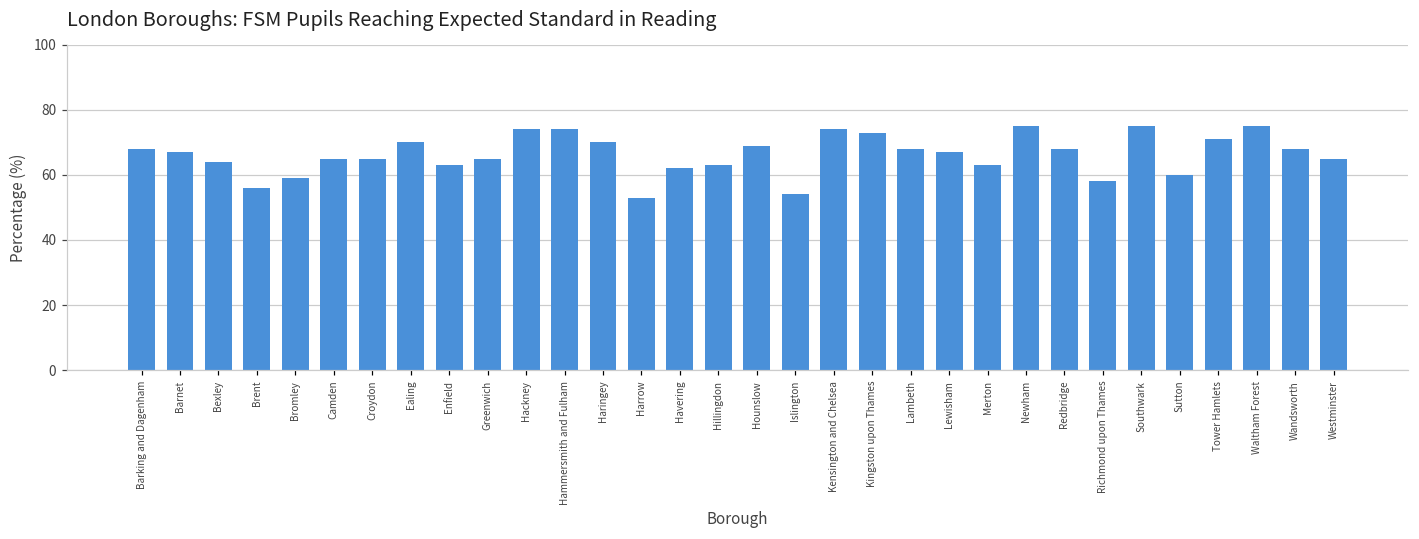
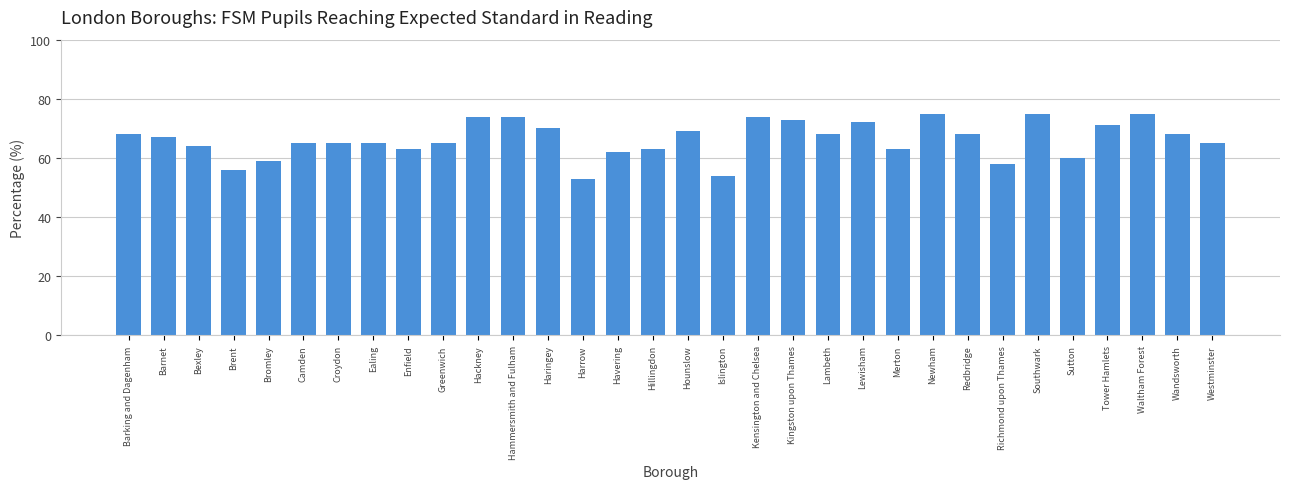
Ealing: 70 -> 65
Lewisham: 67 -> 72
